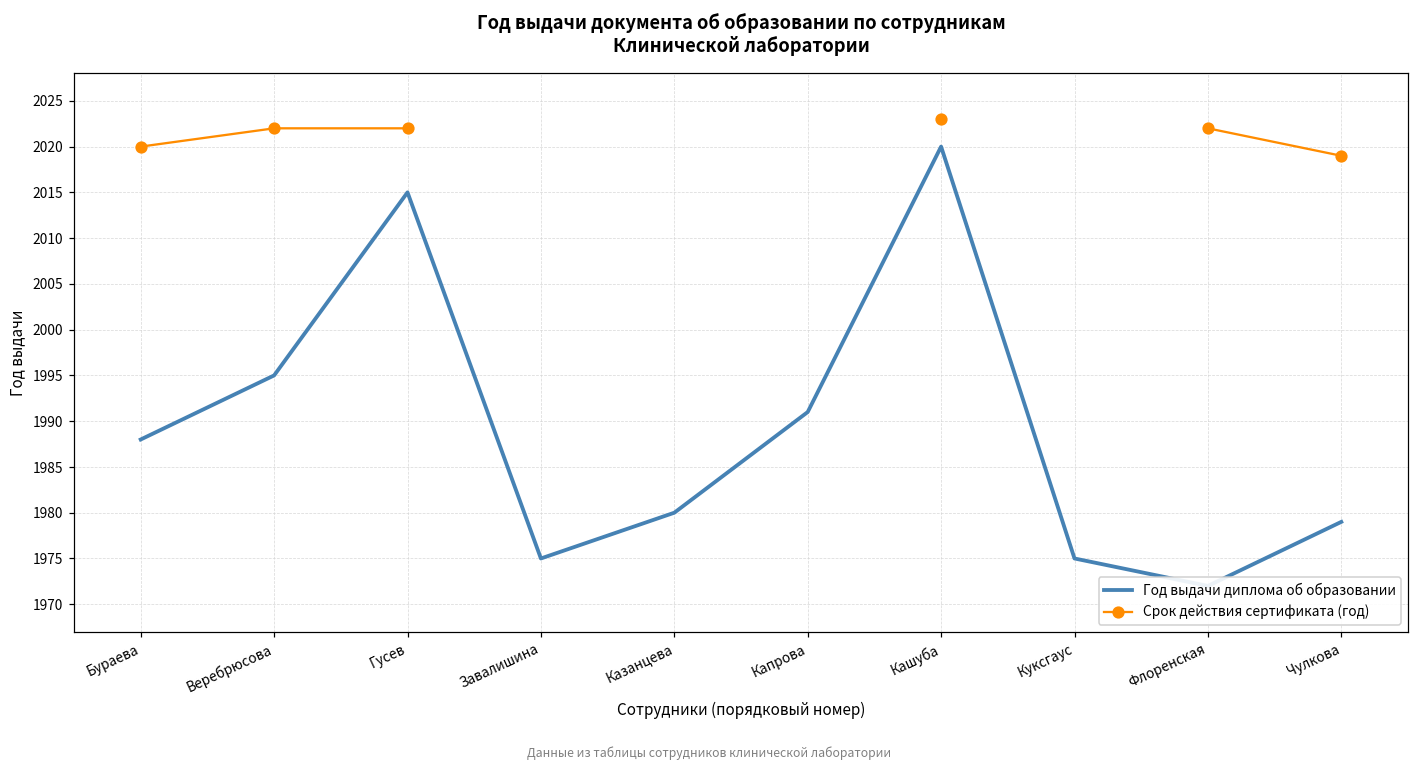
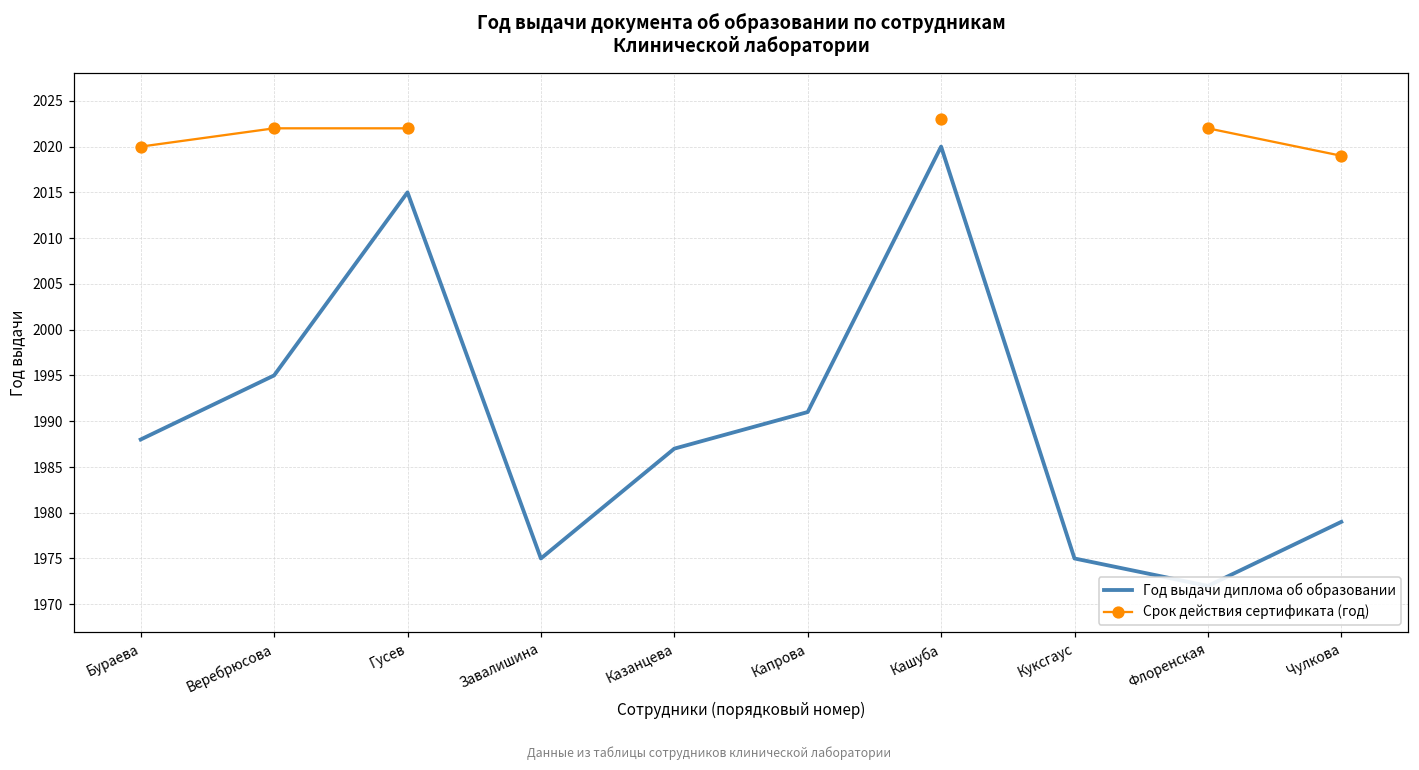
Год выдачи диплома об образовании, Казанцева: 1980 -> 1987
